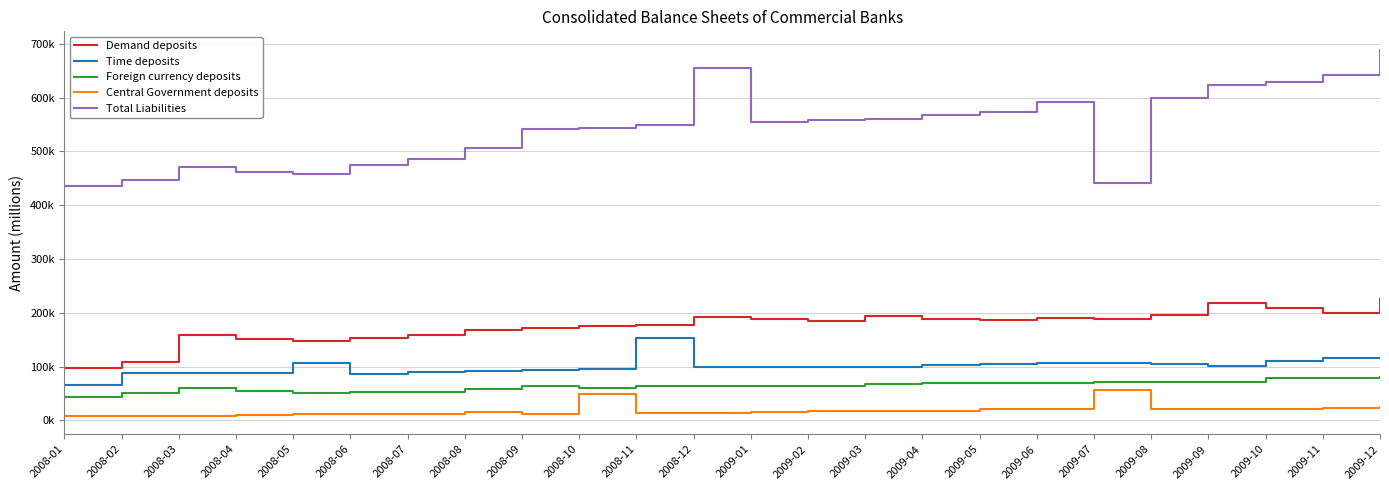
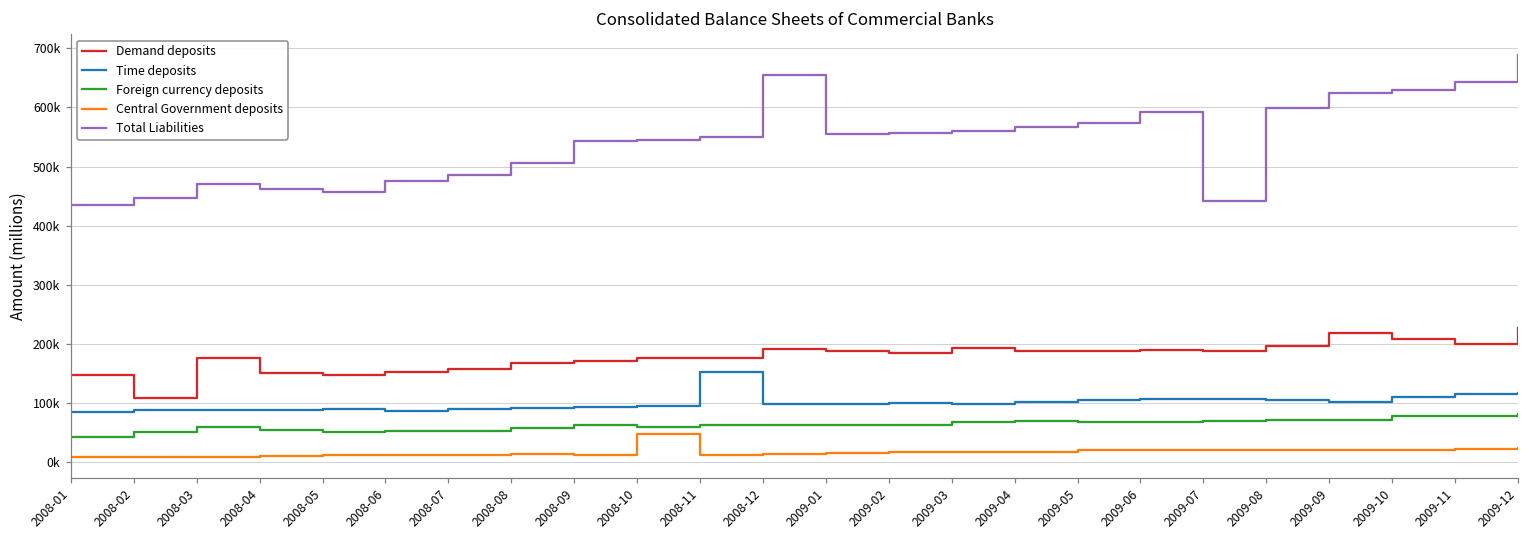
Demand deposits, 2008-01: 100000 -> 150000
Time deposits, 2008-01: 70000 -> 90000
Demand deposits, 2008-03: 160000 -> 180000
Time deposits, 2008-05: 110000 -> 90000
Central Government deposits, 2009-07: 60000 -> 20000
